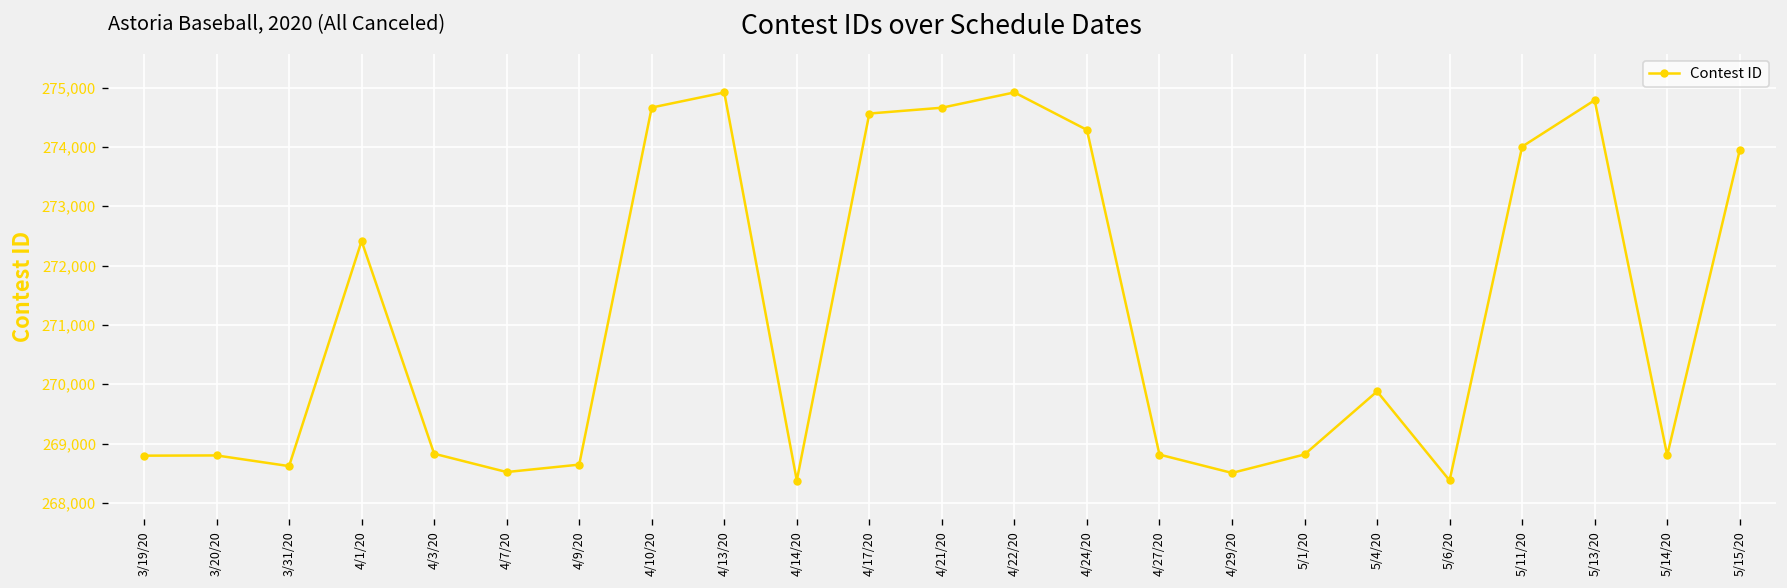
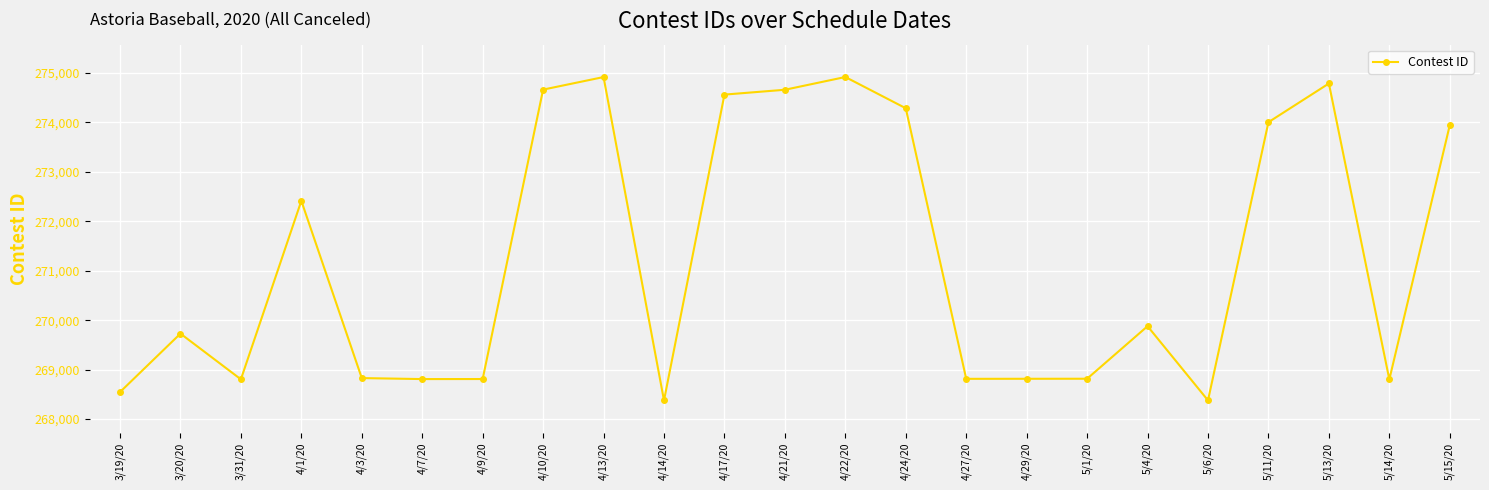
3/19/20: 268,800 -> 268,500
3/20/20: 268,800 -> 269,700
3/31/20: 268,600 -> 268,800
4/7/20: 268,500 -> 268,800
4/9/20: 268,600 -> 268,800
4/29/20: 268,500 -> 268,800
